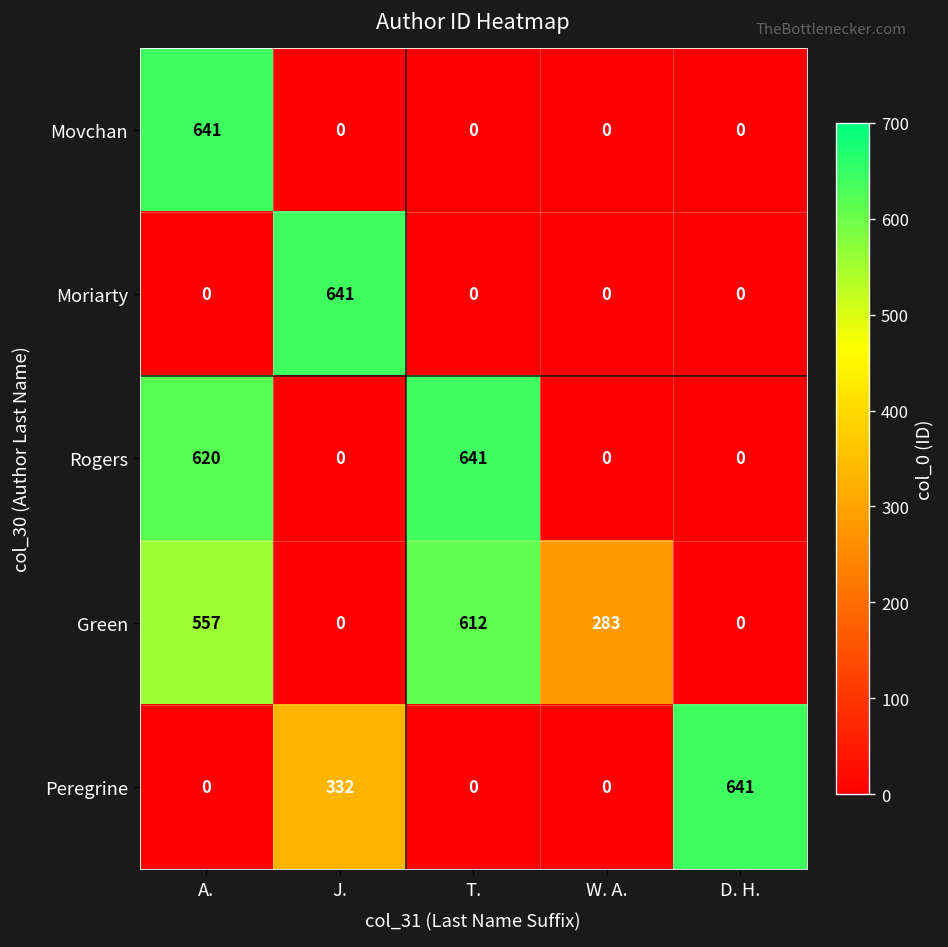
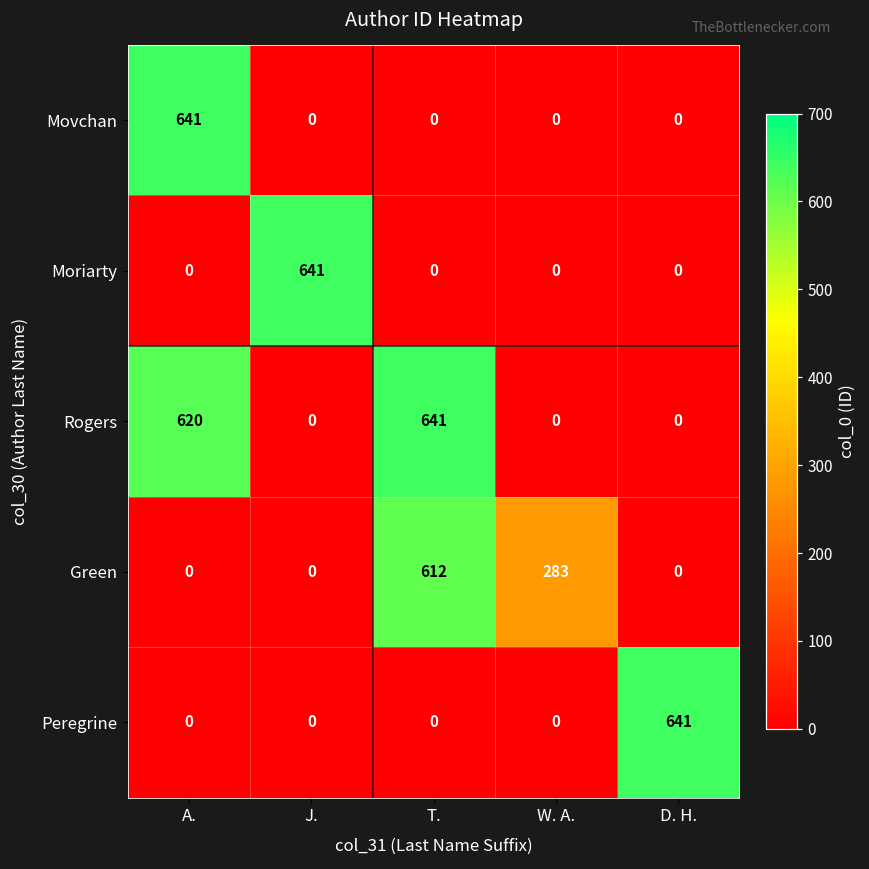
Green, A.: 557 -> 0
Peregrine, J.: 332 -> 0
